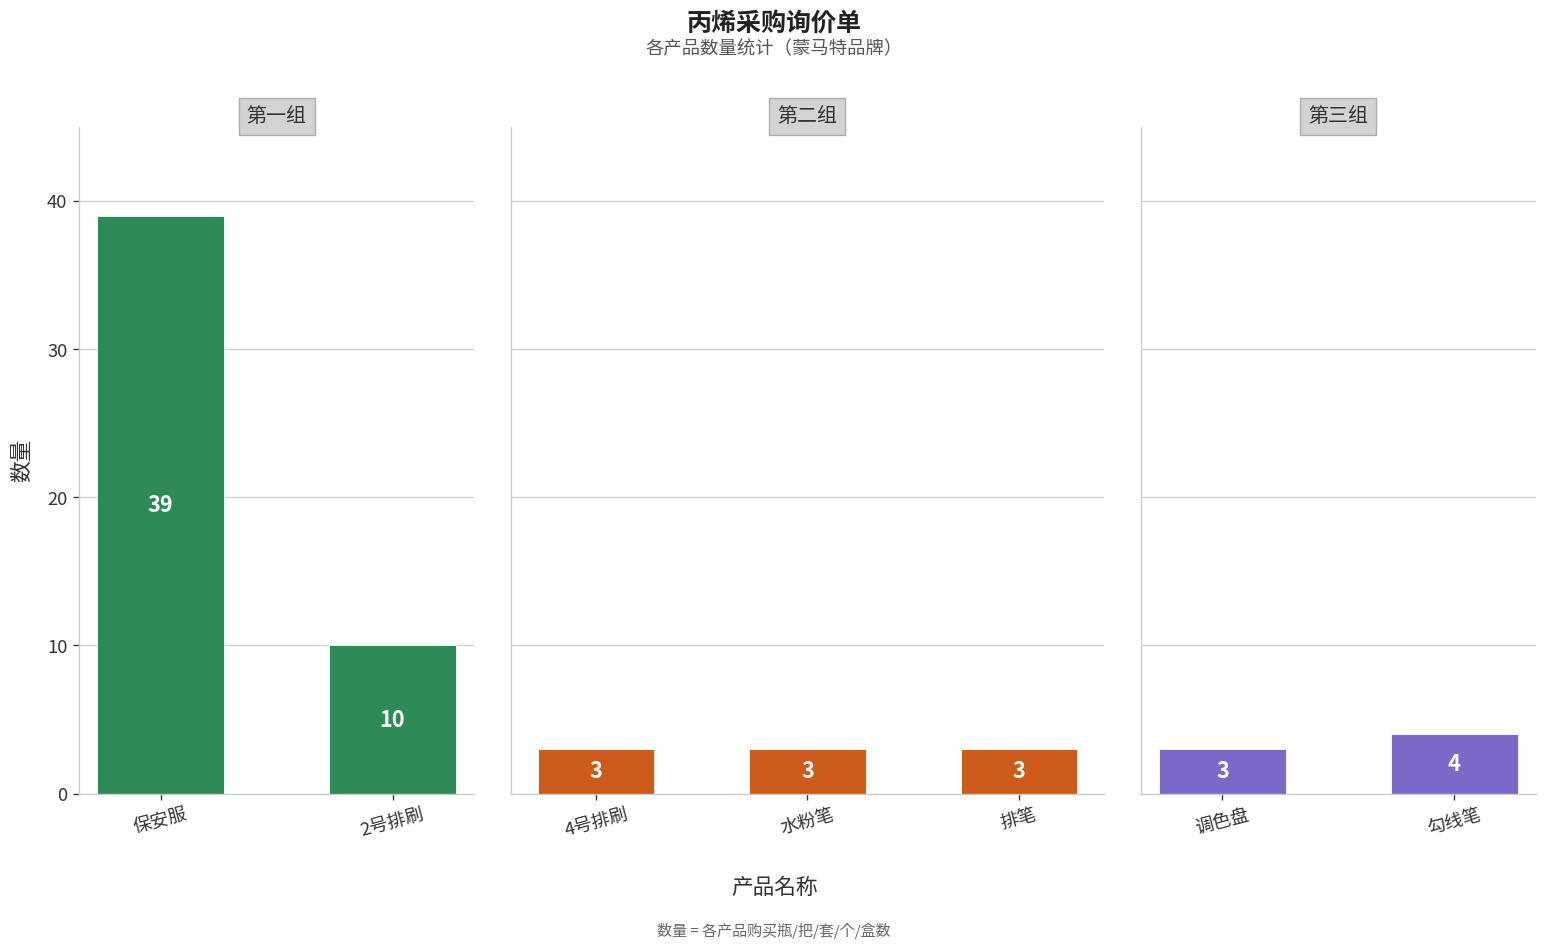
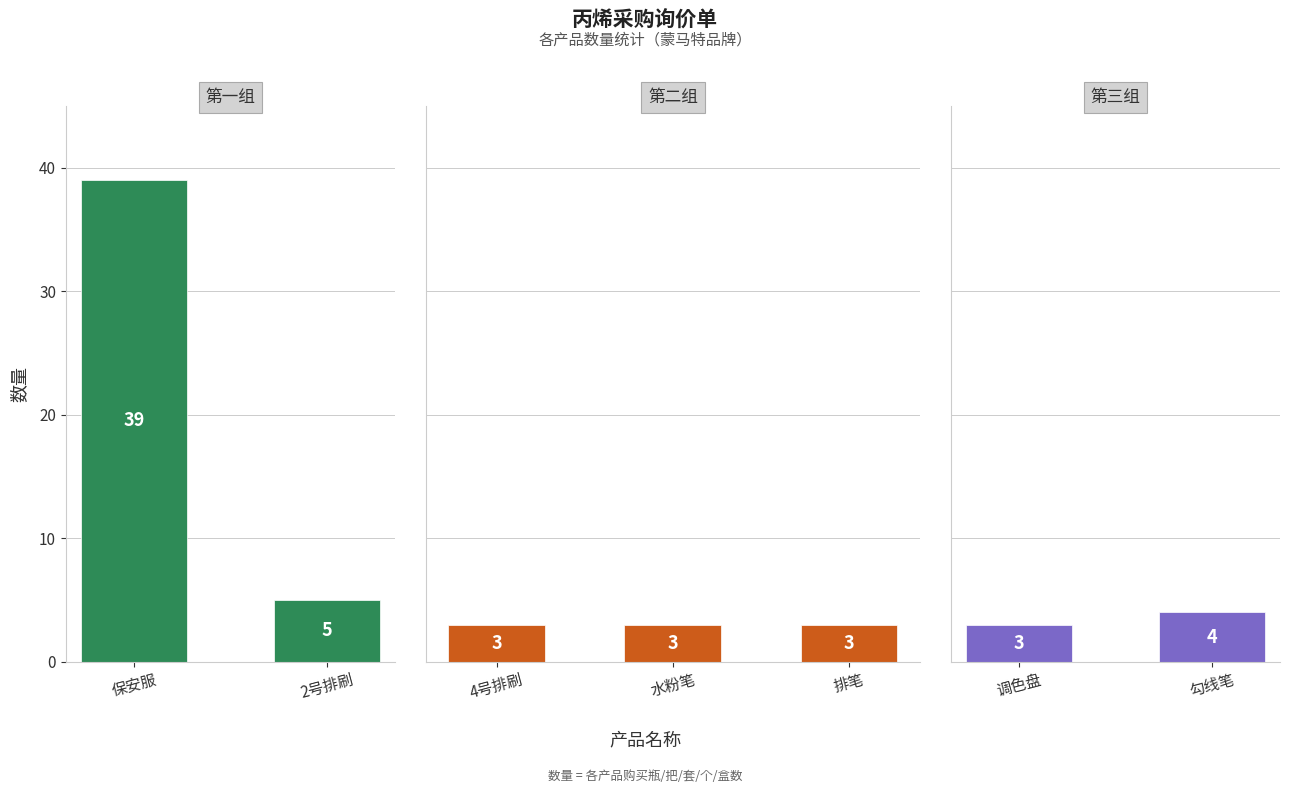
第一组, 2号排刷: 10 -> 5
